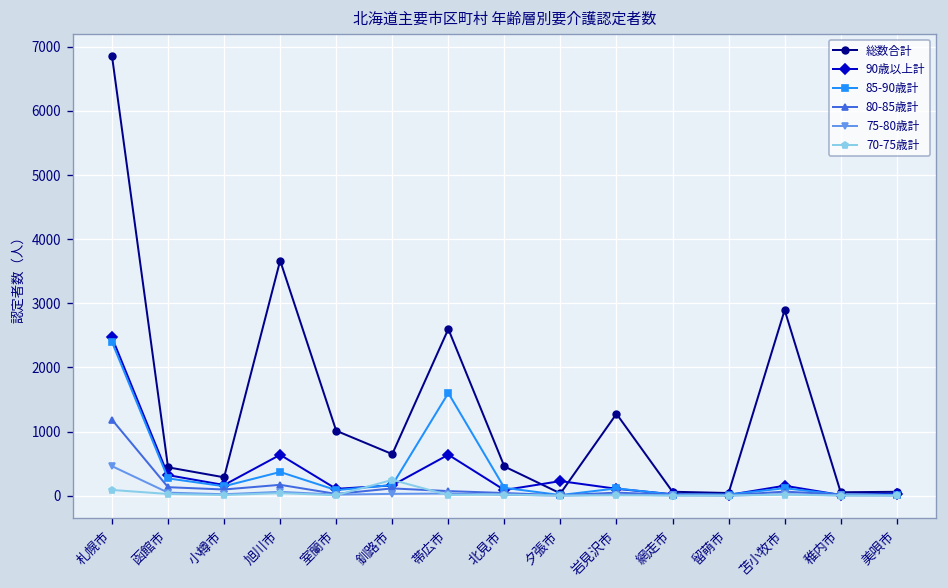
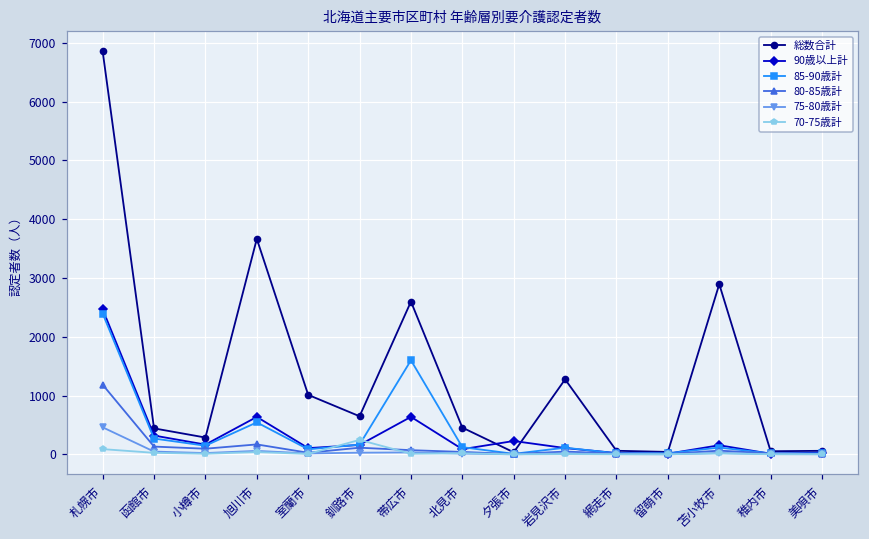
85-90歳計, 旭川市: 400 -> 500
